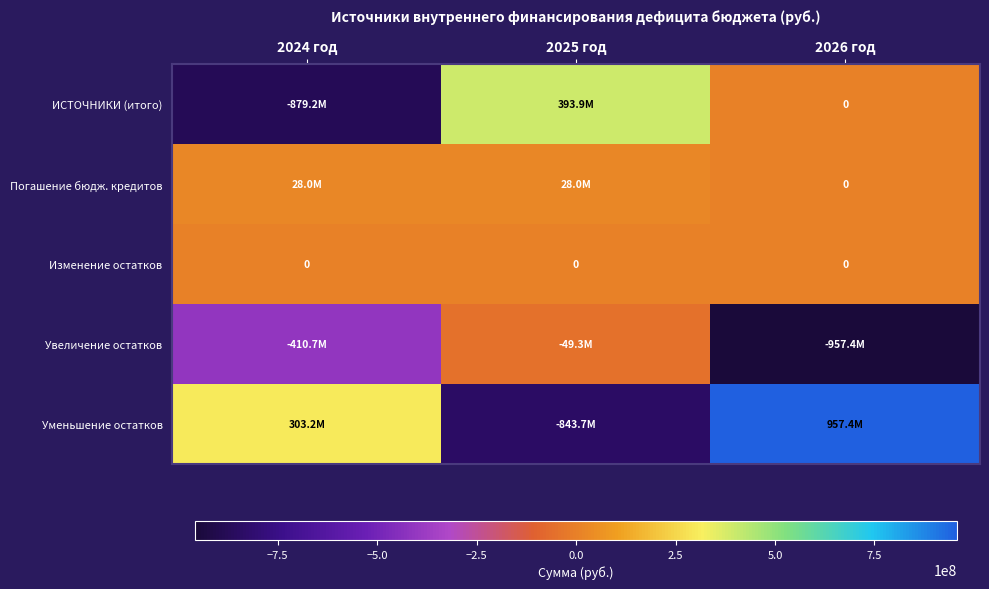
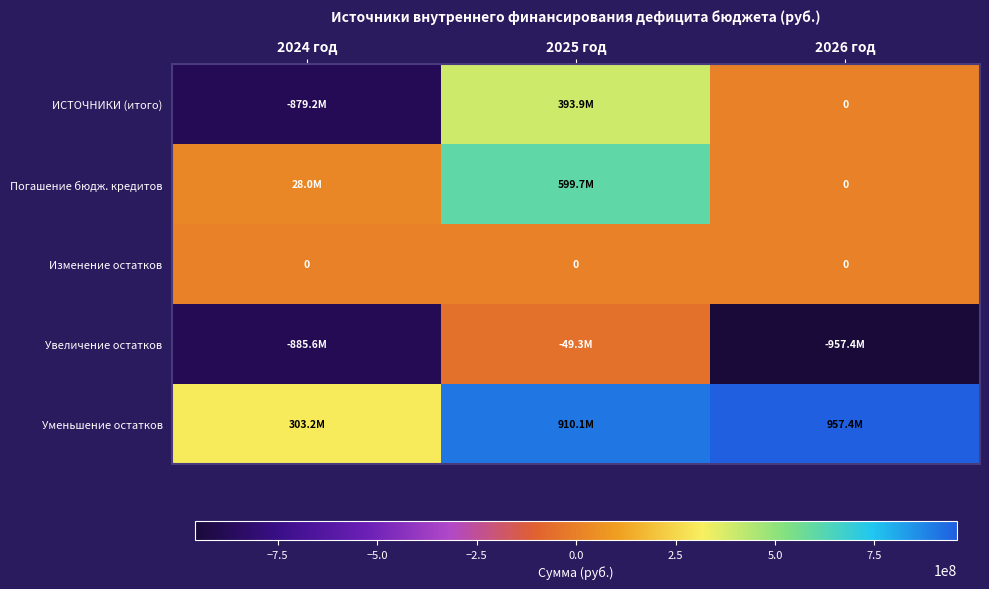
Погашение бюдж. кредитов, 2025 год: 28.0M -> 599.7M
Увеличение остатков, 2024 год: -410.7M -> -885.6M
Уменьшение остатков, 2025 год: -843.7M -> 910.1M
